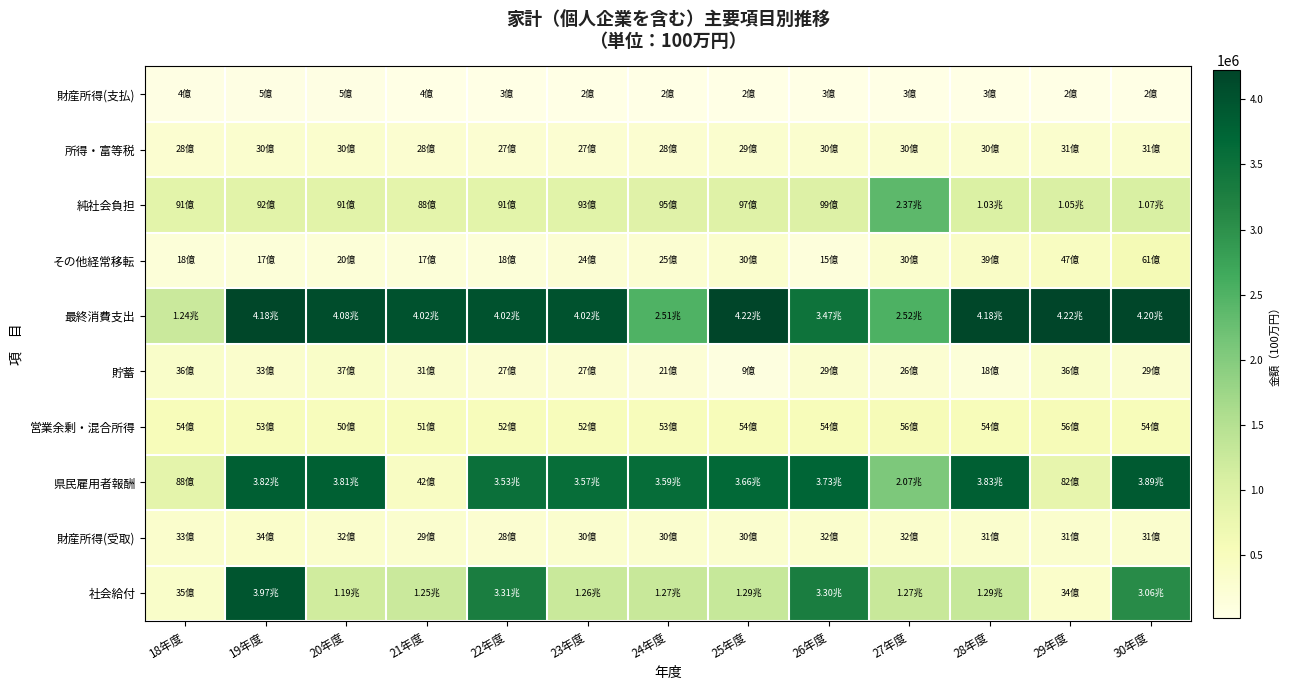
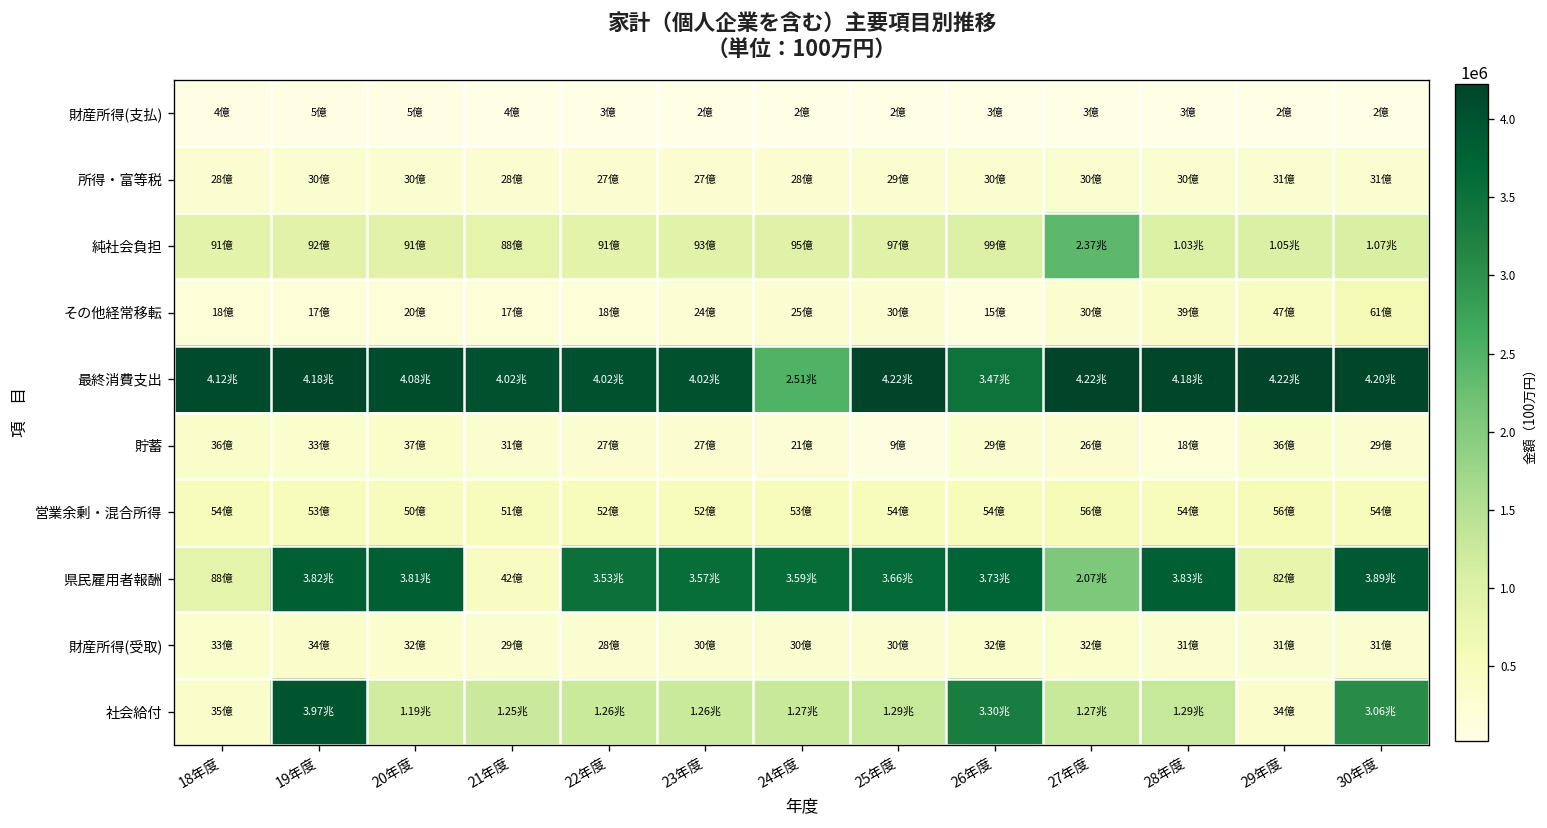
最終消費支出, 18年度: 1.24兆 -> 4.12兆
最終消費支出, 27年度: 2.52兆 -> 4.22兆
社会給付, 22年度: 3.31兆 -> 1.26兆
